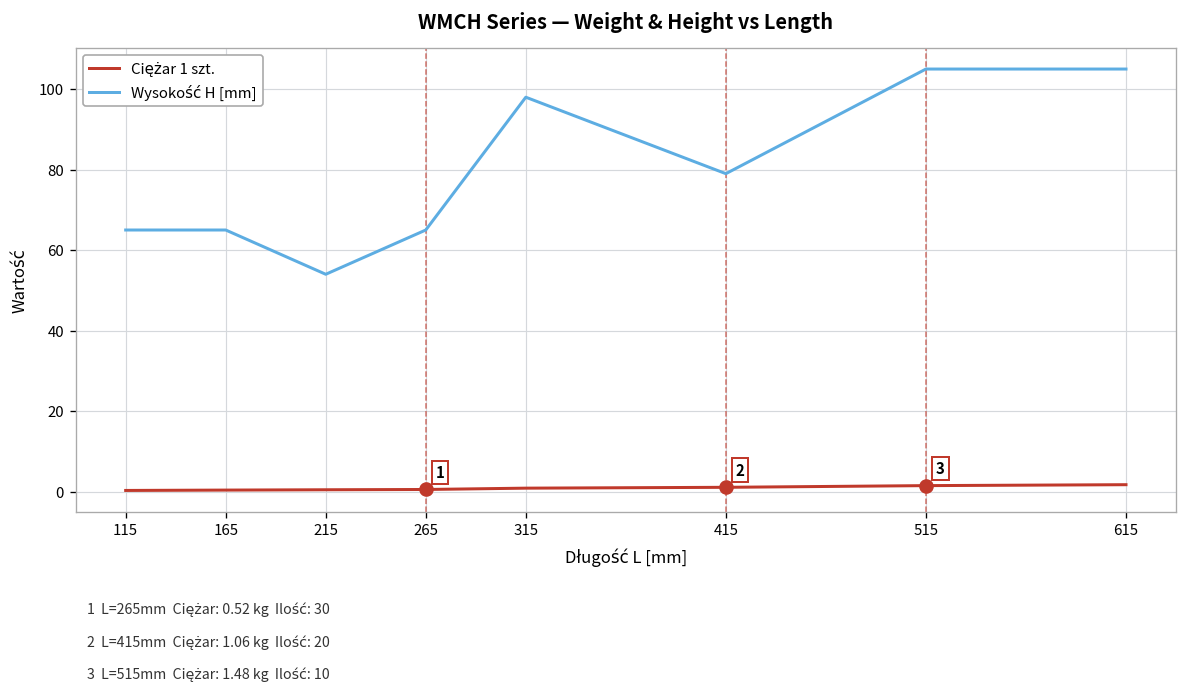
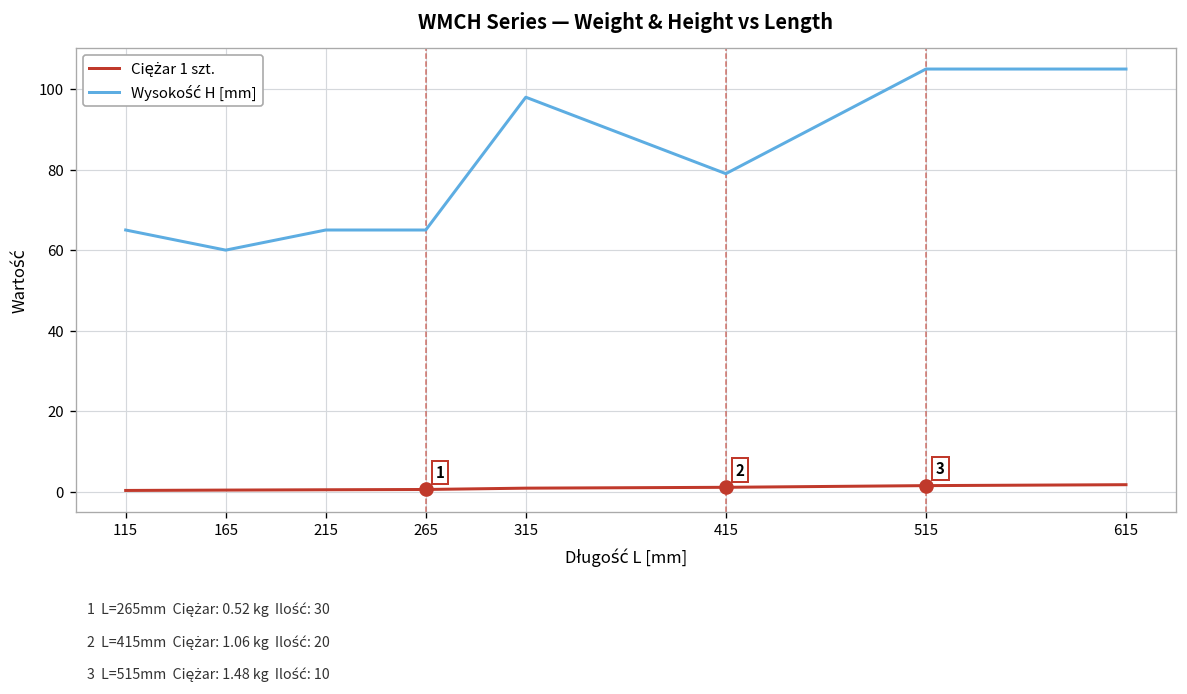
Wysokość H [mm], 165: 65 -> 60
Wysokość H [mm], 215: 54 -> 65
